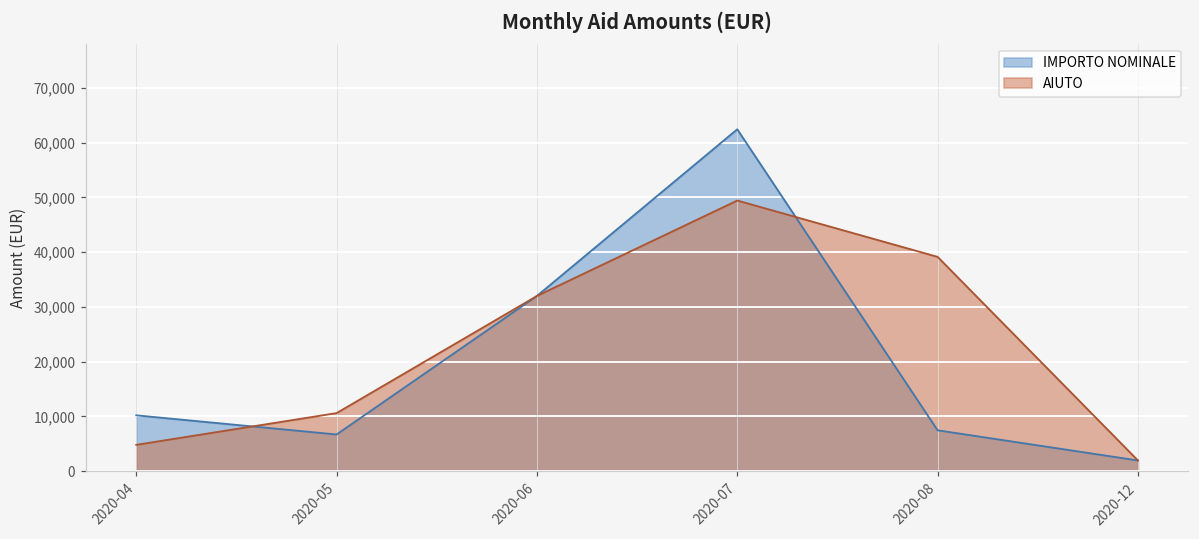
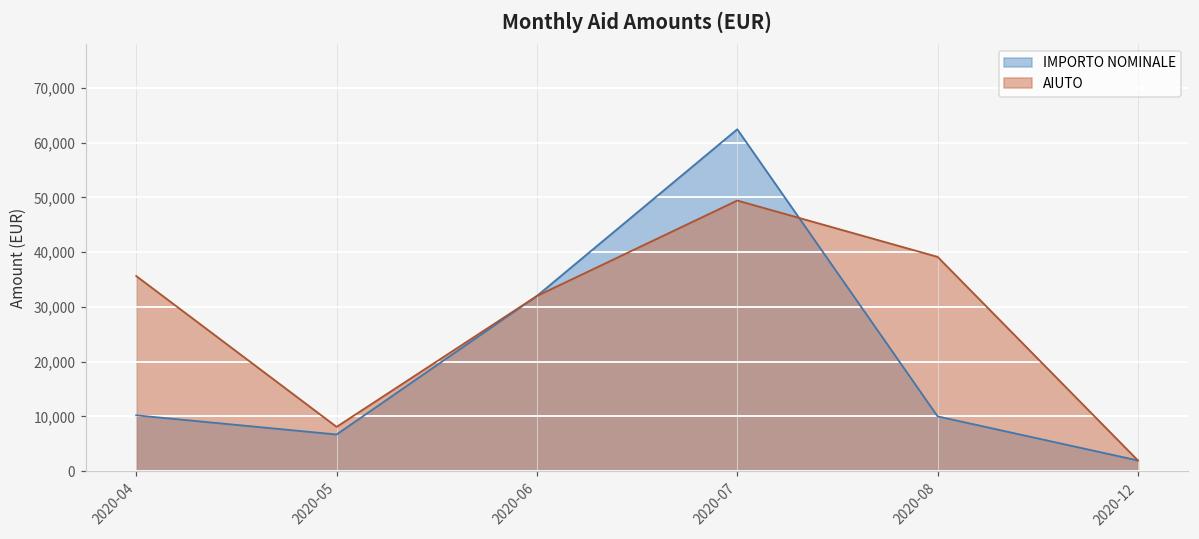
AIUTO, 2020-04: 5,000 -> 36,000
AIUTO, 2020-05: 11,000 -> 8,000
IMPORTO NOMINALE, 2020-08: 7,000 -> 10,000
